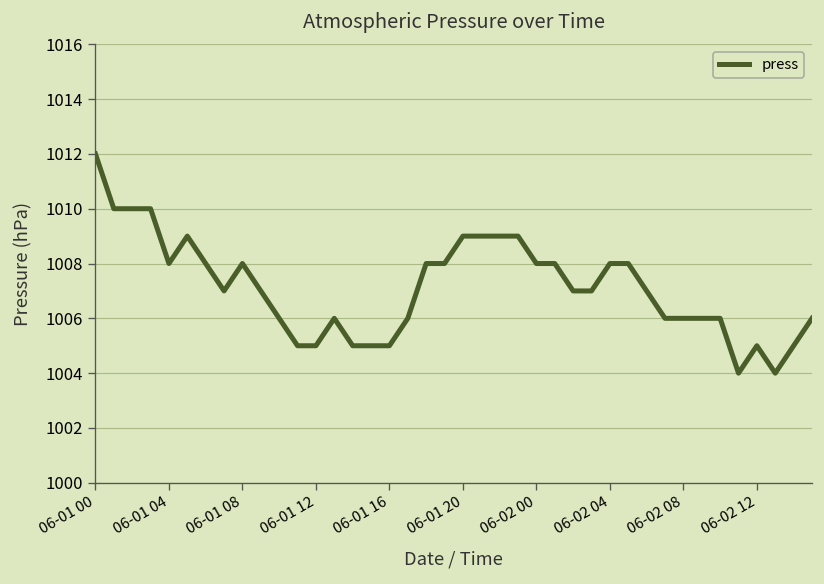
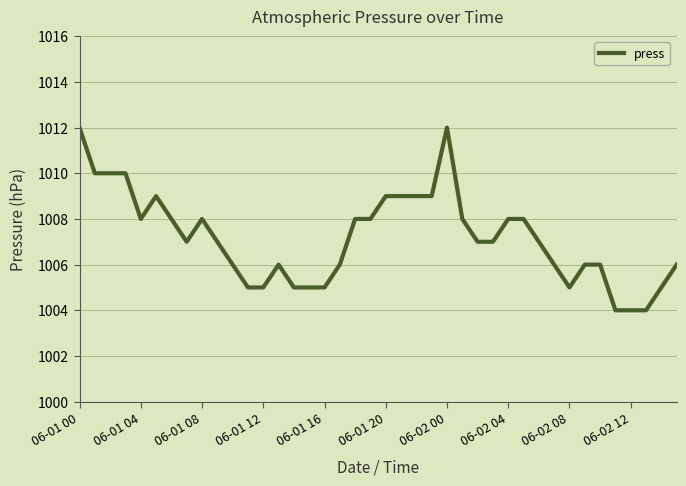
06-02 00: 1008 -> 1012
06-02 08: 1006 -> 1005
06-02 12: 1005 -> 1004
